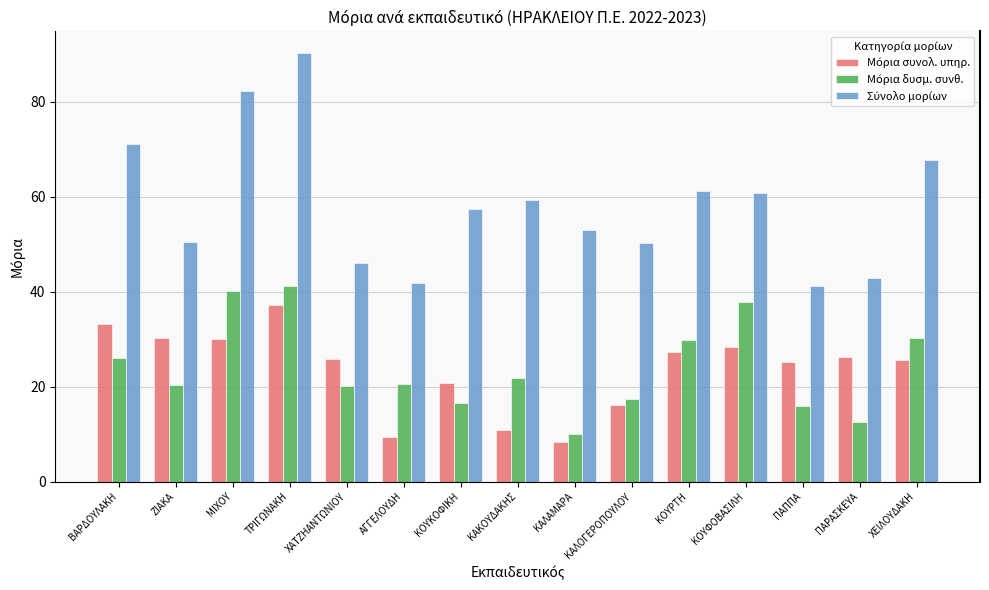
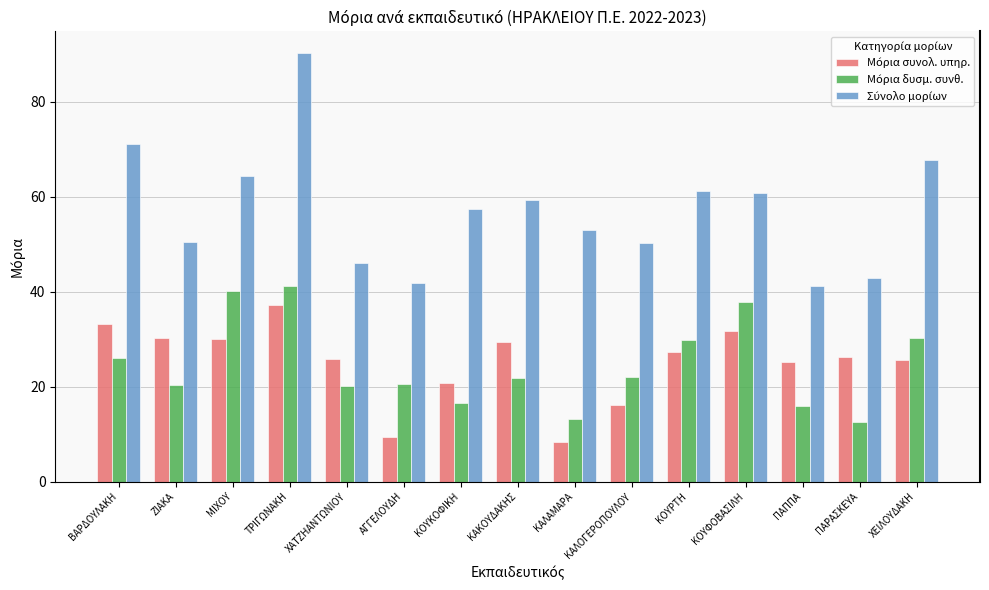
Σύνολο μορίων, ΜΙΧΟΥ: 82 -> 64
Μόρια συνολ. υπηρ., ΚΑΚΟΥΔΑΚΗΣ: 11 -> 29
Μόρια δυσμ. συνθ., ΚΑΛΑΜΑΡΑ: 10 -> 13
Μόρια δυσμ. συνθ., ΚΑΛΟΓΕΡΟΠΟΥΛΟΥ: 17 -> 22
Μόρια συνολ. υπηρ., ΚΟΥΦΟΒΑΣΙΛΗ: 28 -> 32
